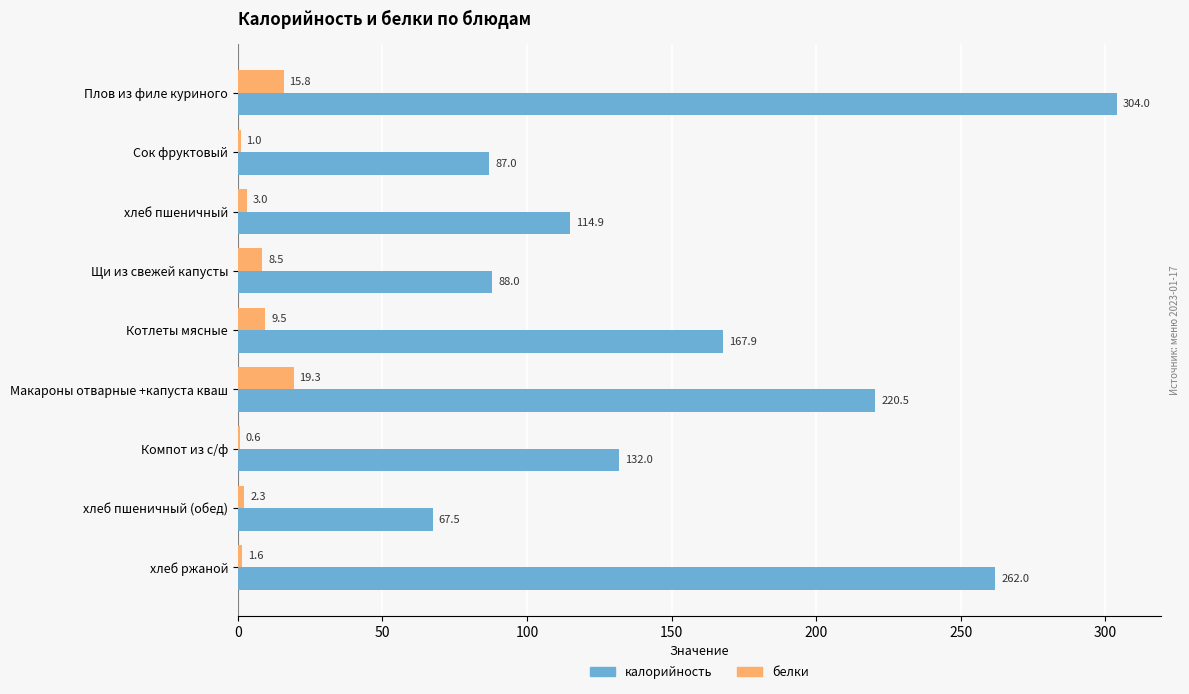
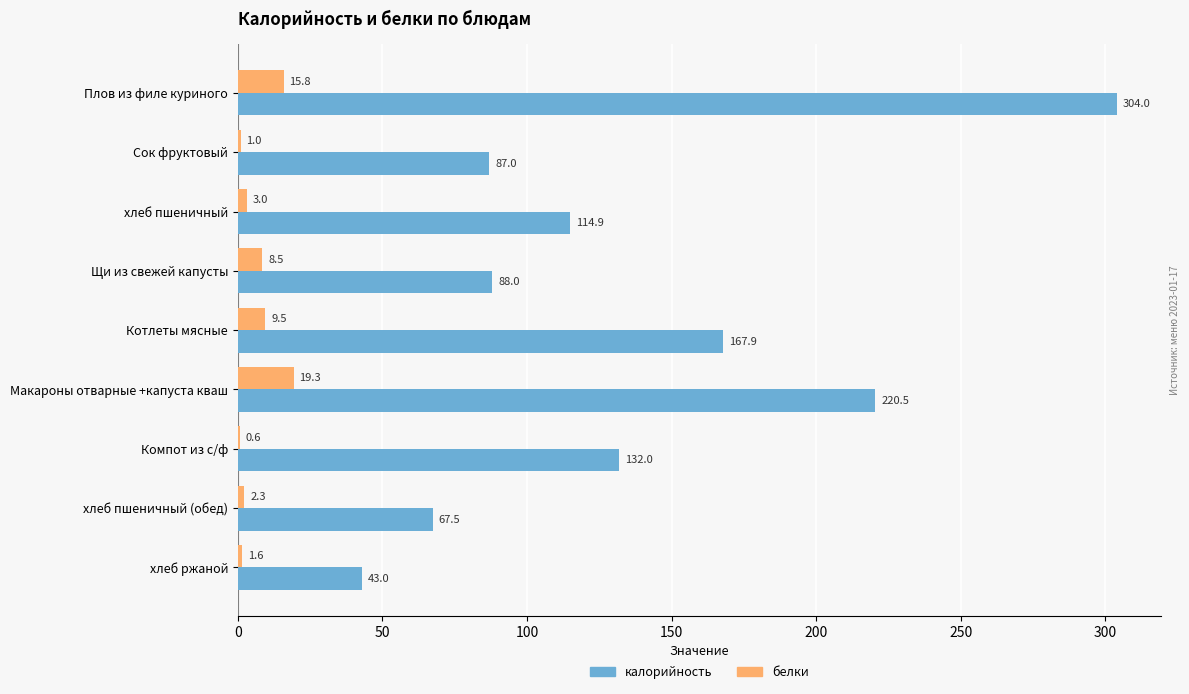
калорийность, хлеб ржаной: 262.0 -> 43.0
